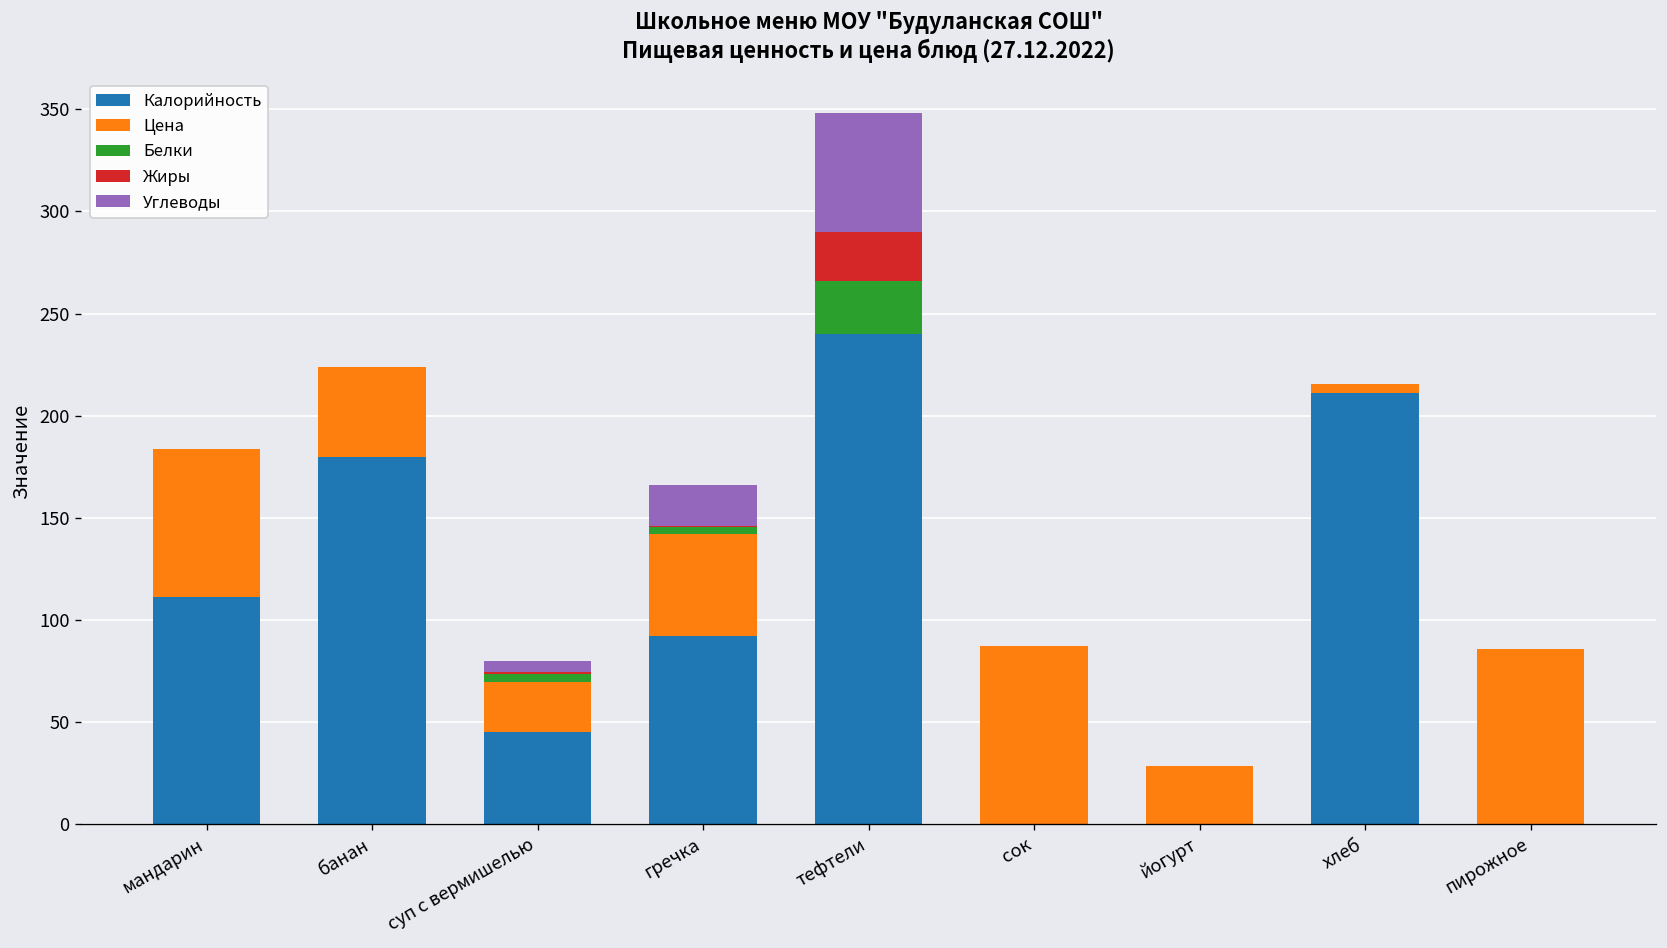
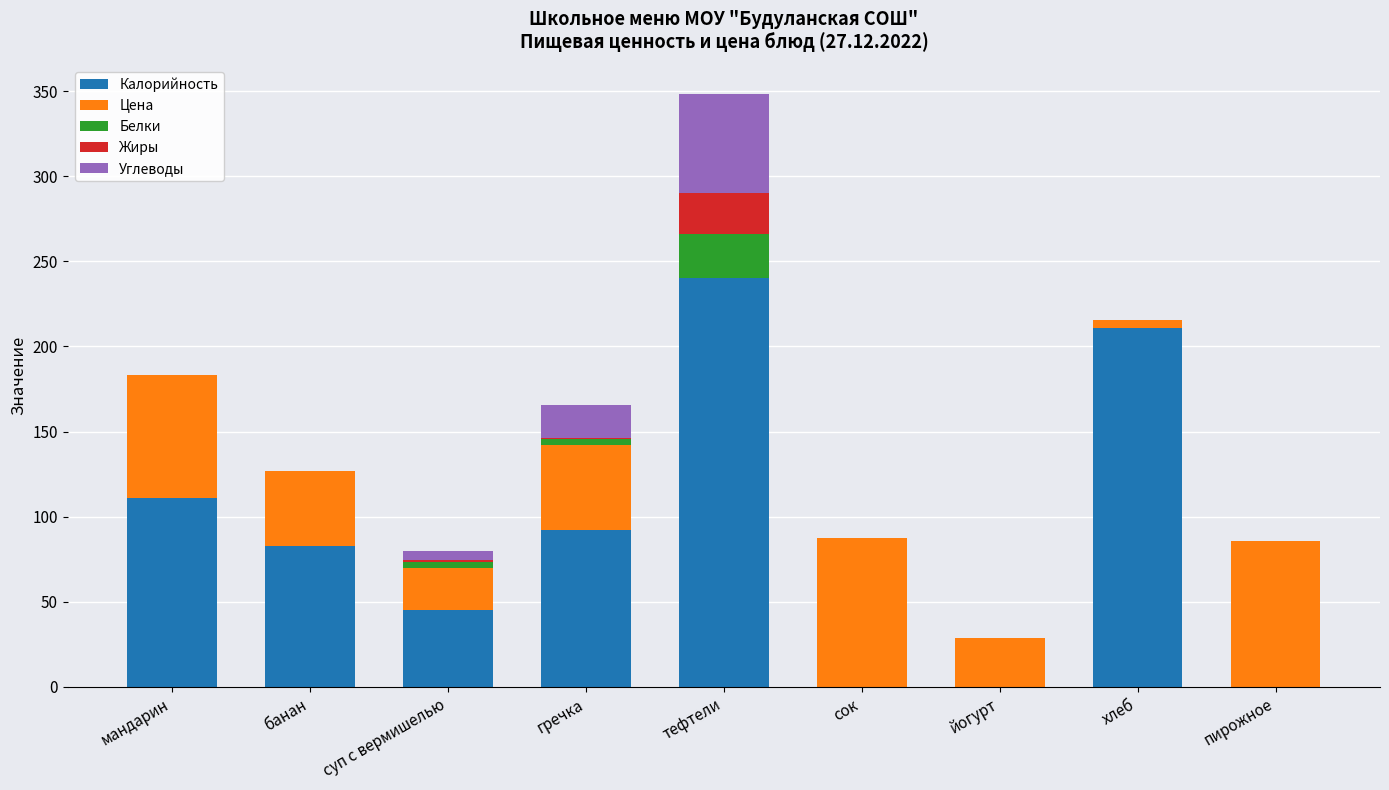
Калорийность, банан: 180 -> 83
